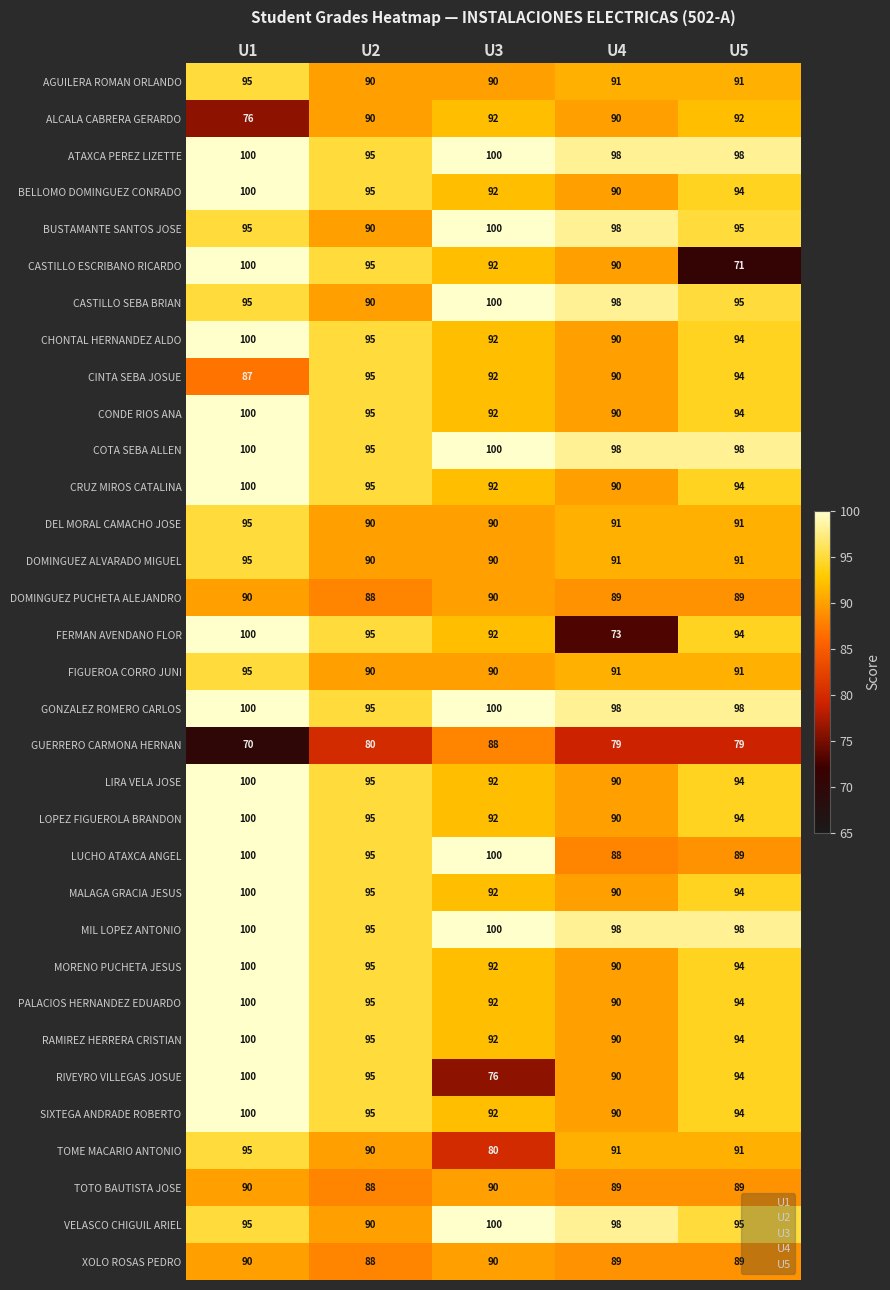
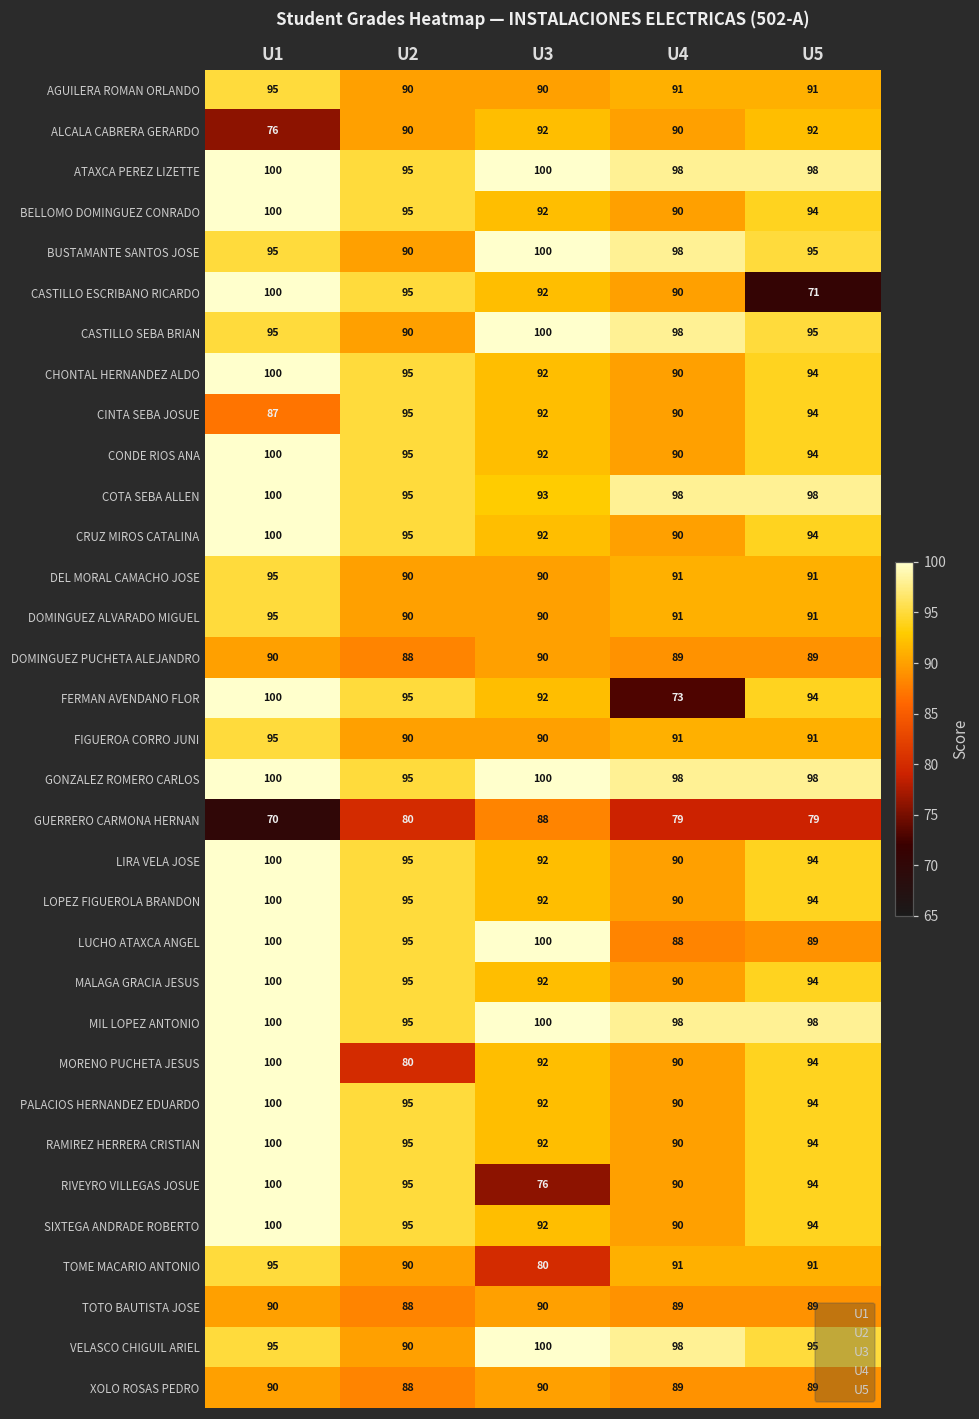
COTA SEBA ALLEN, U3: 100 -> 93
MORENO PUCHETA JESUS, U2: 95 -> 80
